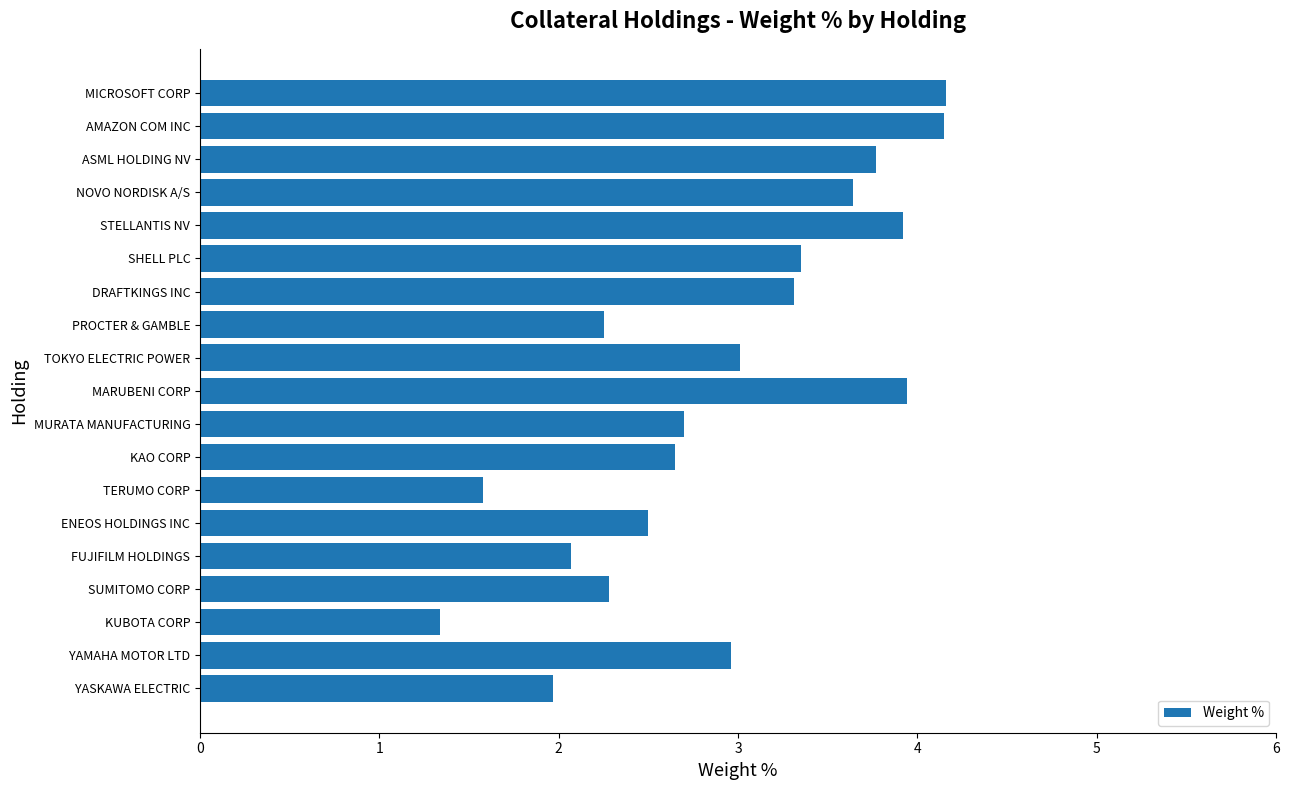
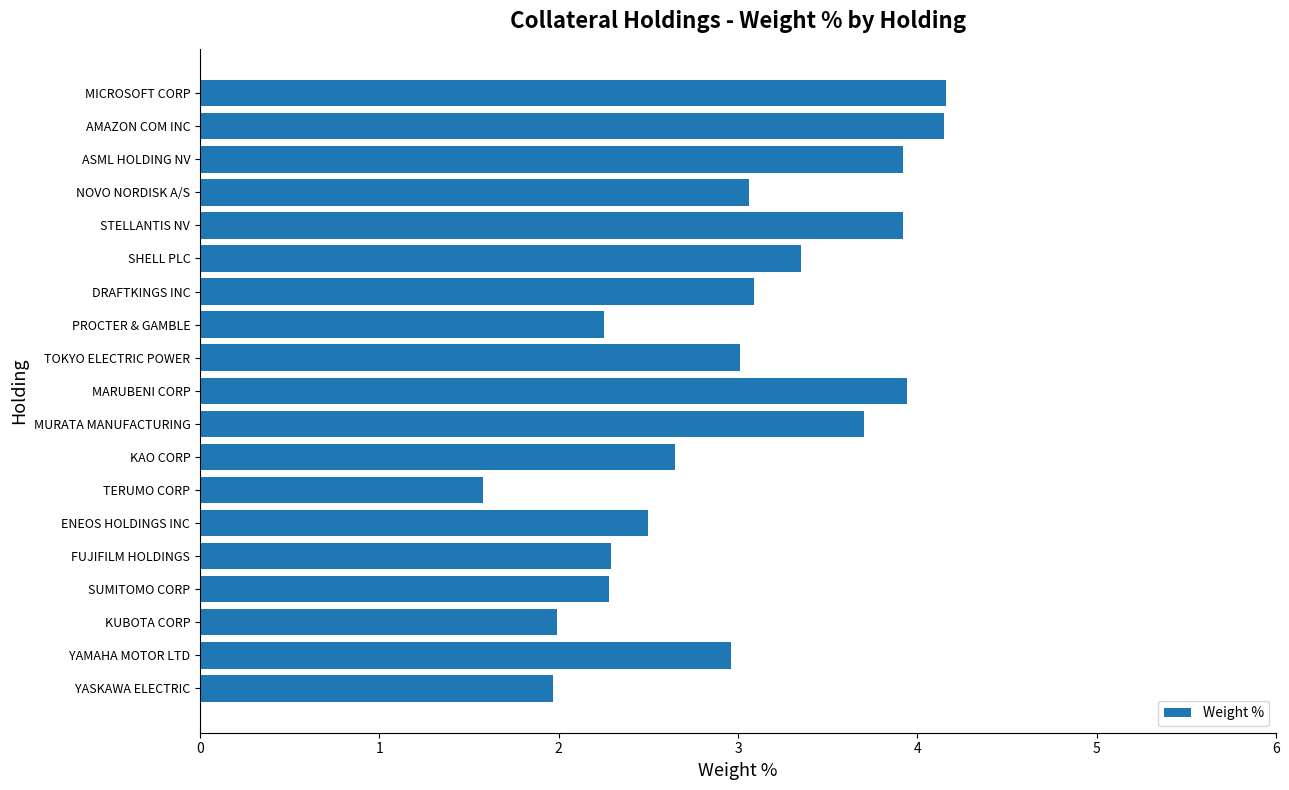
ASML HOLDING NV: 3.77 -> 3.92
NOVO NORDISK A/S: 3.64 -> 3.06
DRAFTKINGS INC: 3.31 -> 3.09
MURATA MANUFACTURING: 2.7 -> 3.7
FUJIFILM HOLDINGS: 2.07 -> 2.29
KUBOTA CORP: 1.34 -> 1.99
